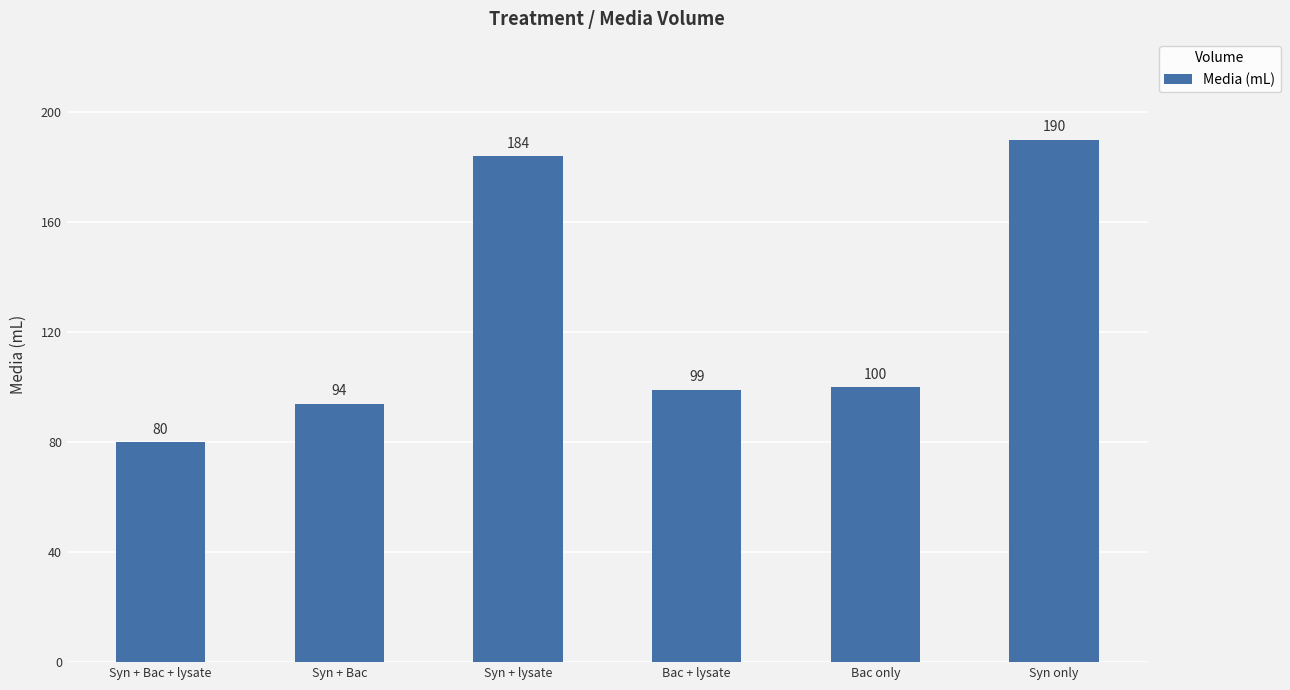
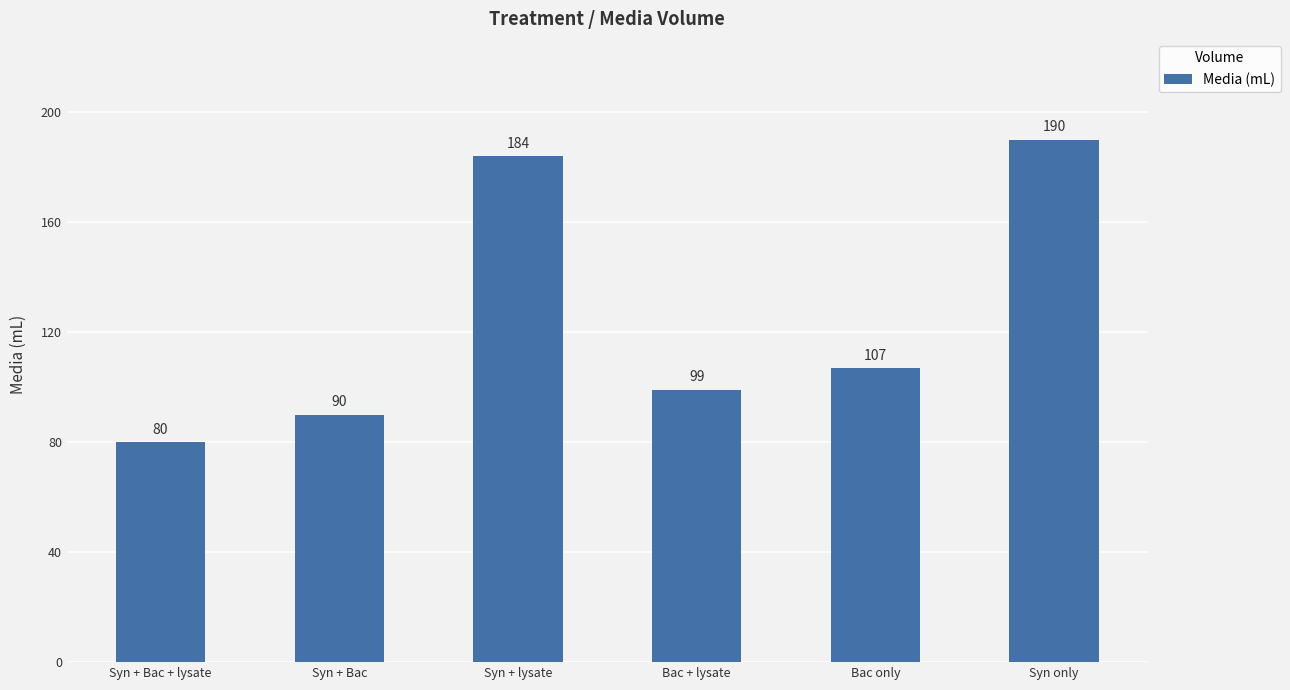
Syn + Bac: 94 -> 90
Bac only: 100 -> 107
